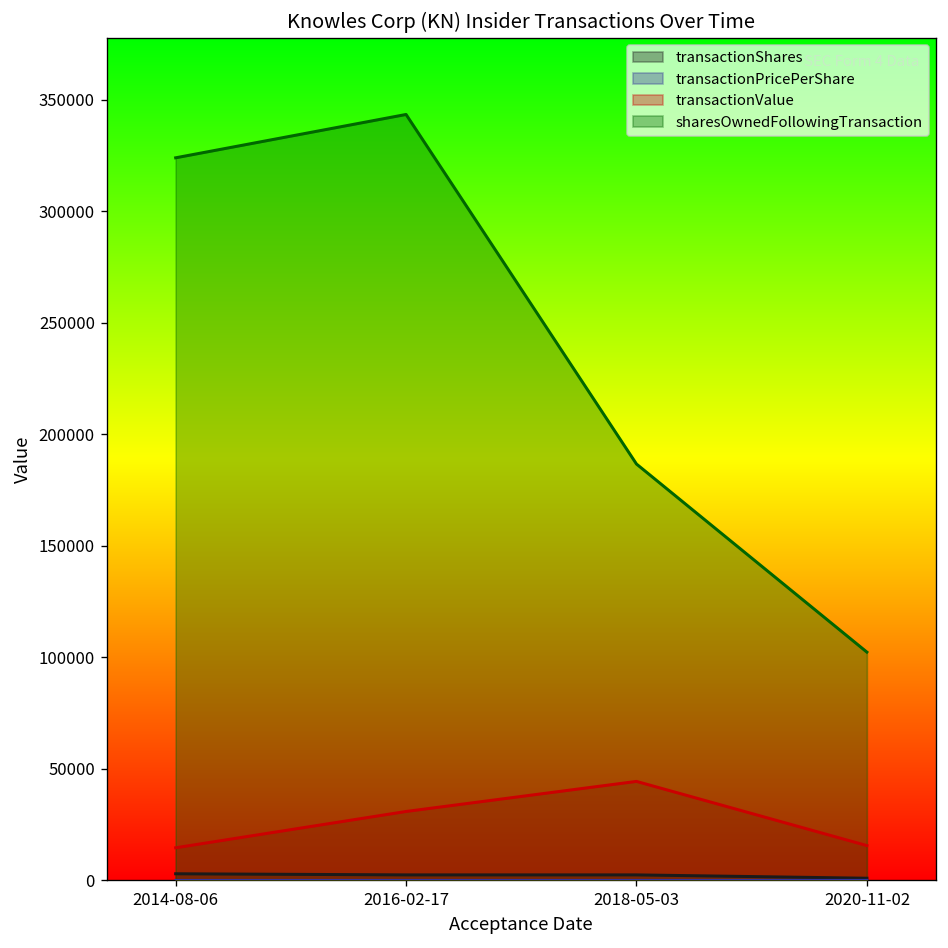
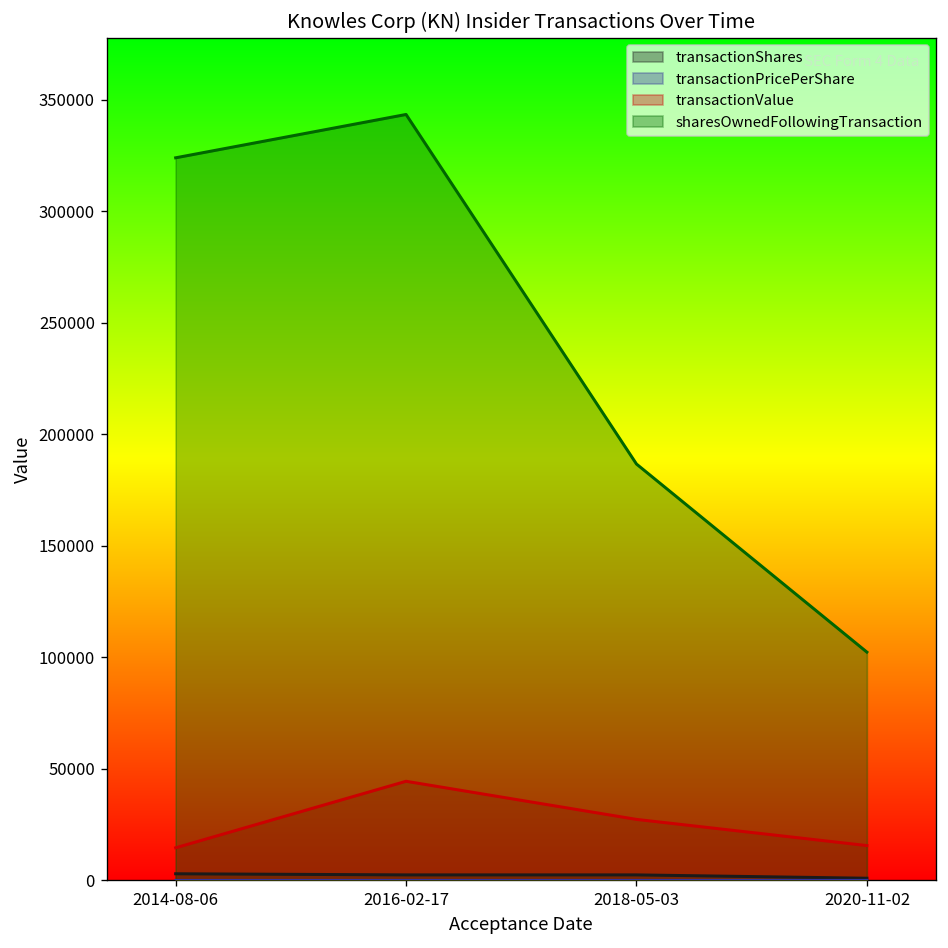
transactionValue, 2016-02-17: 31000 -> 44000
transactionValue, 2018-05-03: 44000 -> 27000
